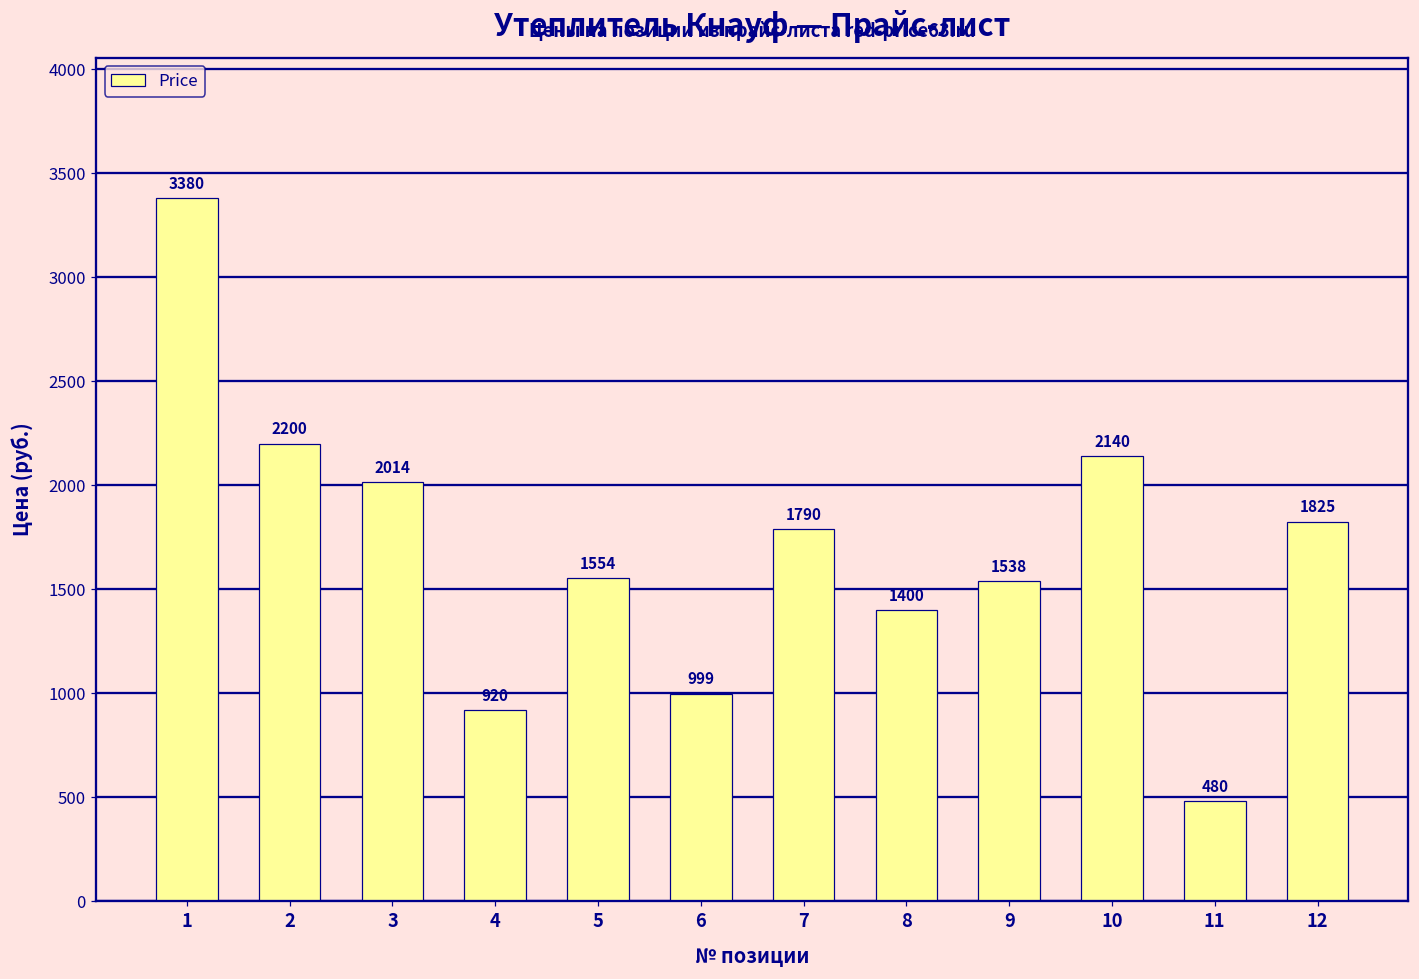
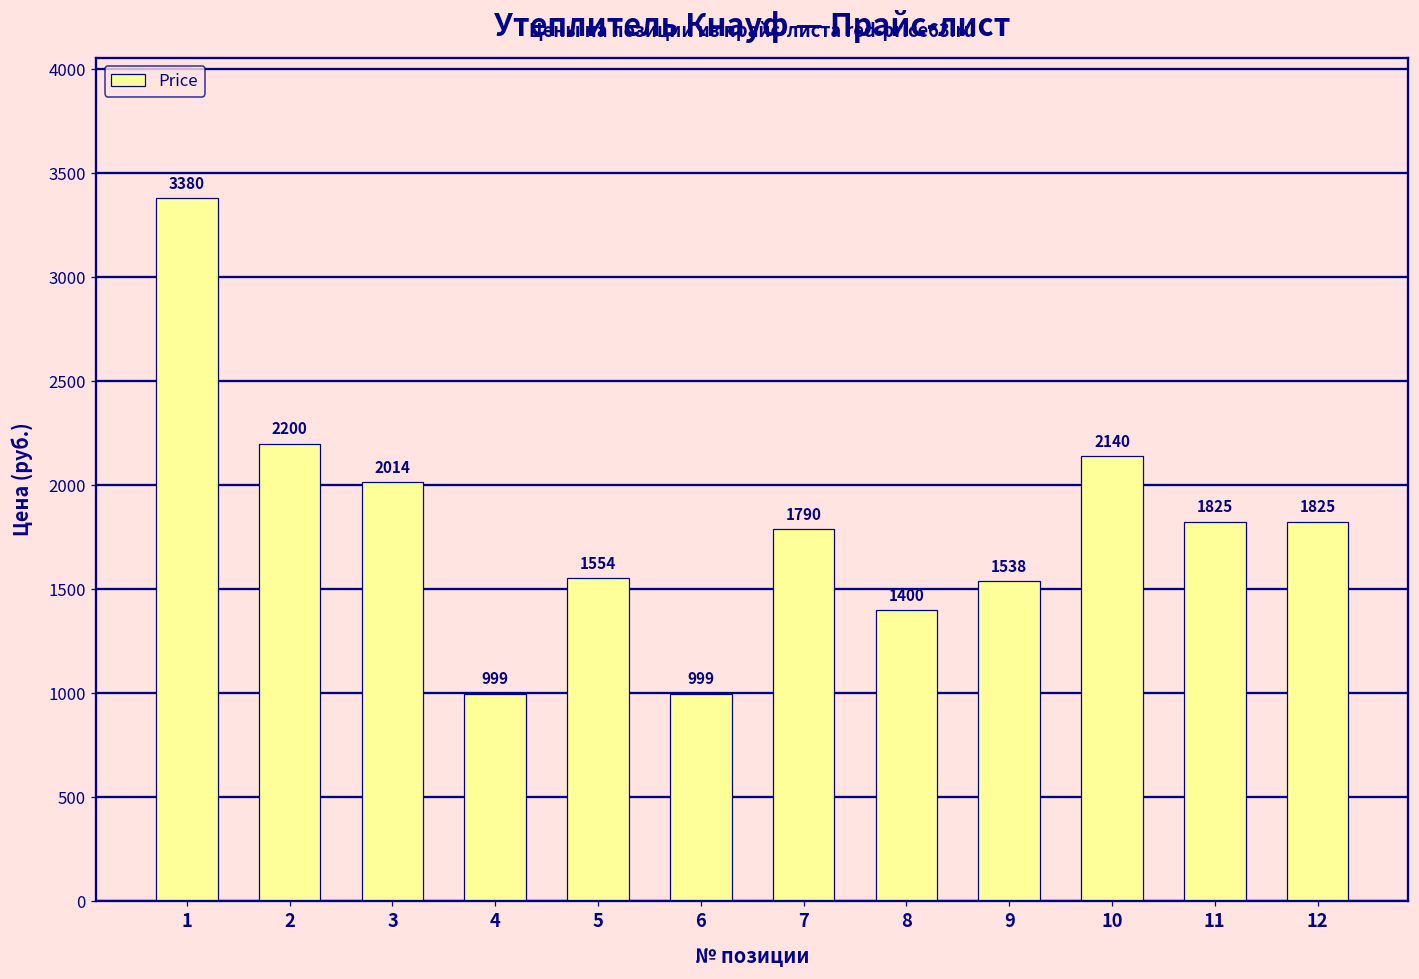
4: 920 -> 999
11: 480 -> 1825
